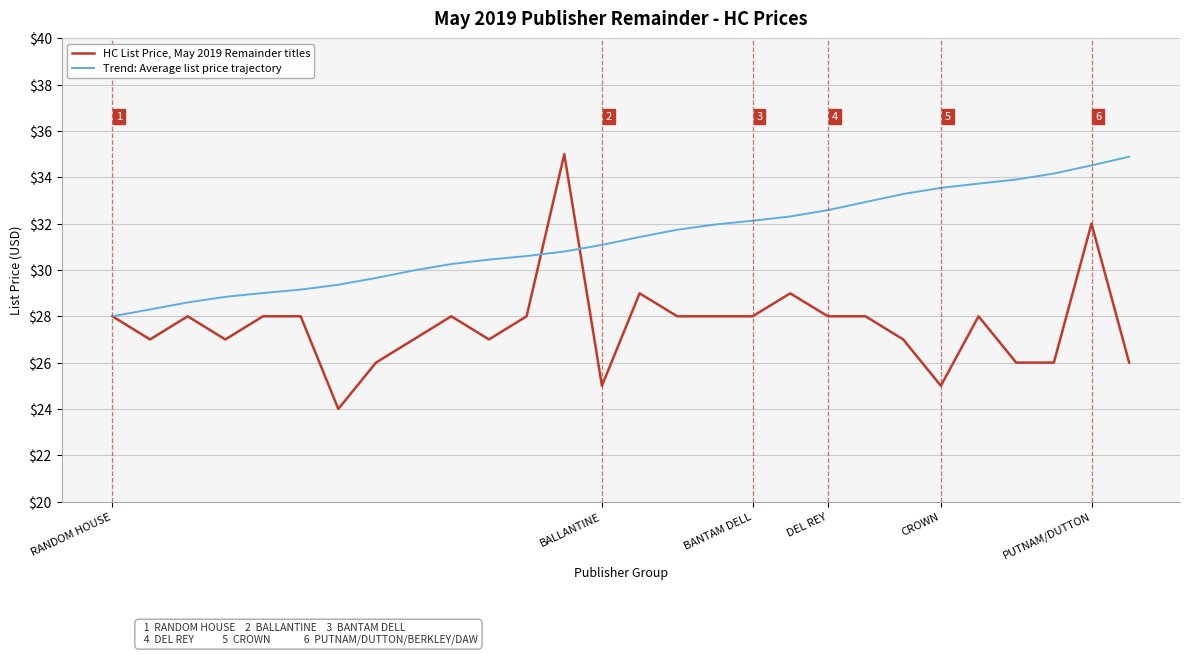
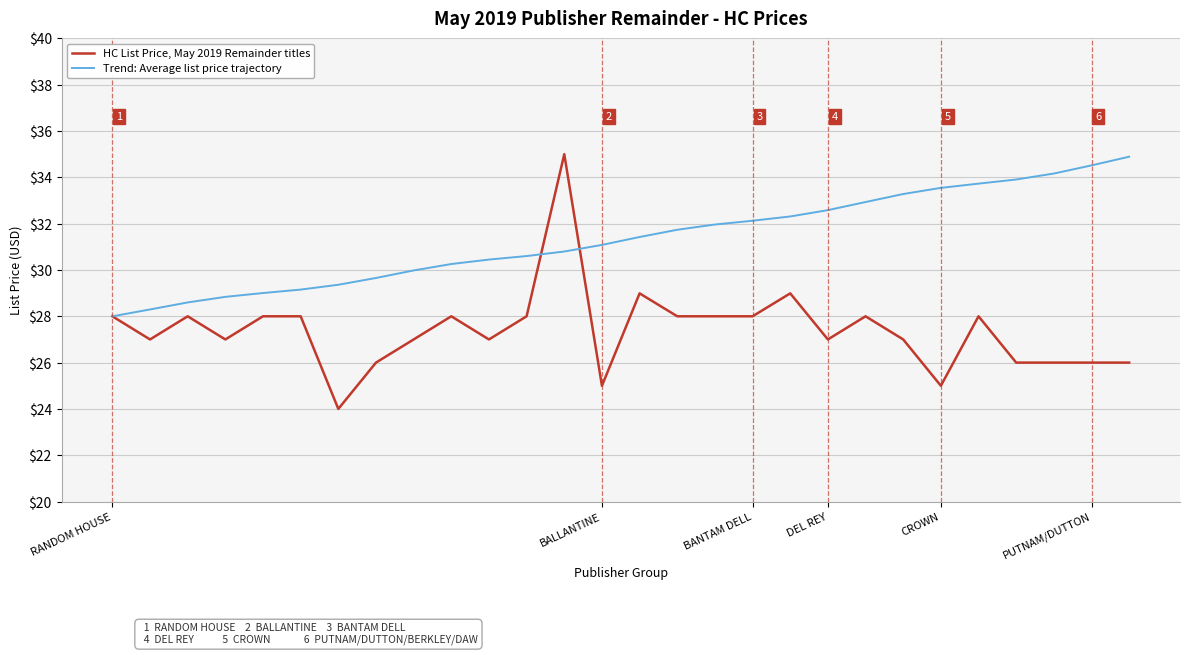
HC List Price, May 2019 Remainder titles, DEL REY: $28 -> $27
HC List Price, May 2019 Remainder titles, PUTNAM/DUTTON: $32 -> $26
